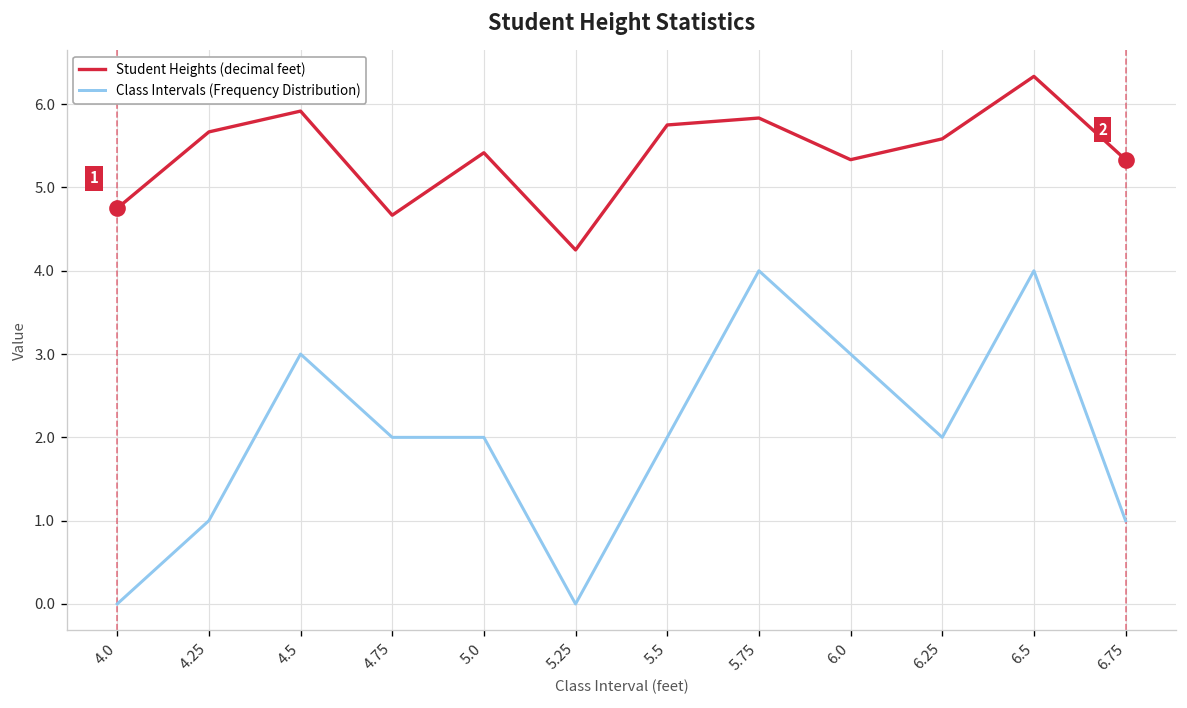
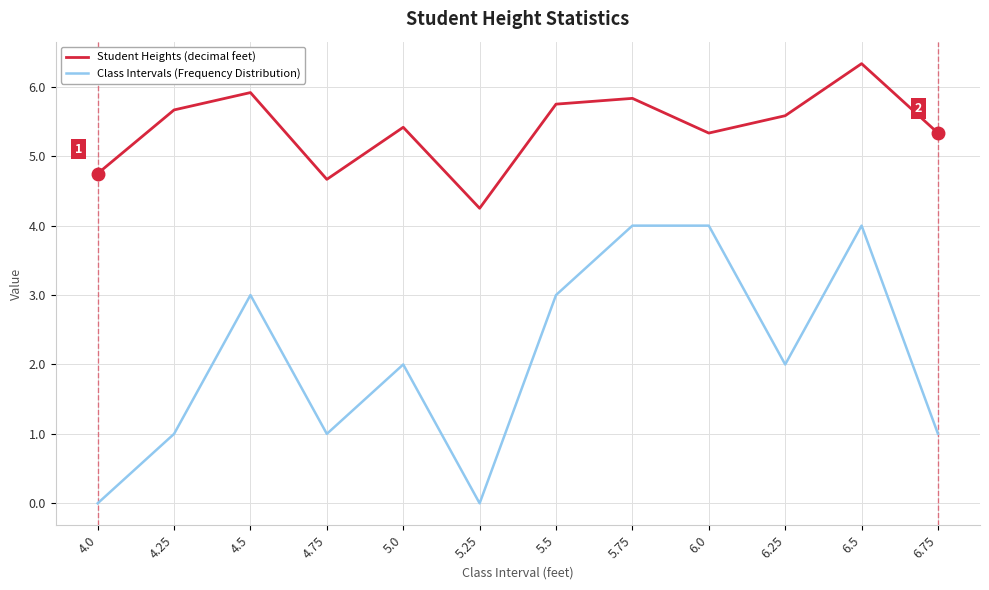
Class Intervals (Frequency Distribution), 4.75: 2 -> 1
Class Intervals (Frequency Distribution), 5.5: 2 -> 3
Class Intervals (Frequency Distribution), 6.0: 3 -> 4
